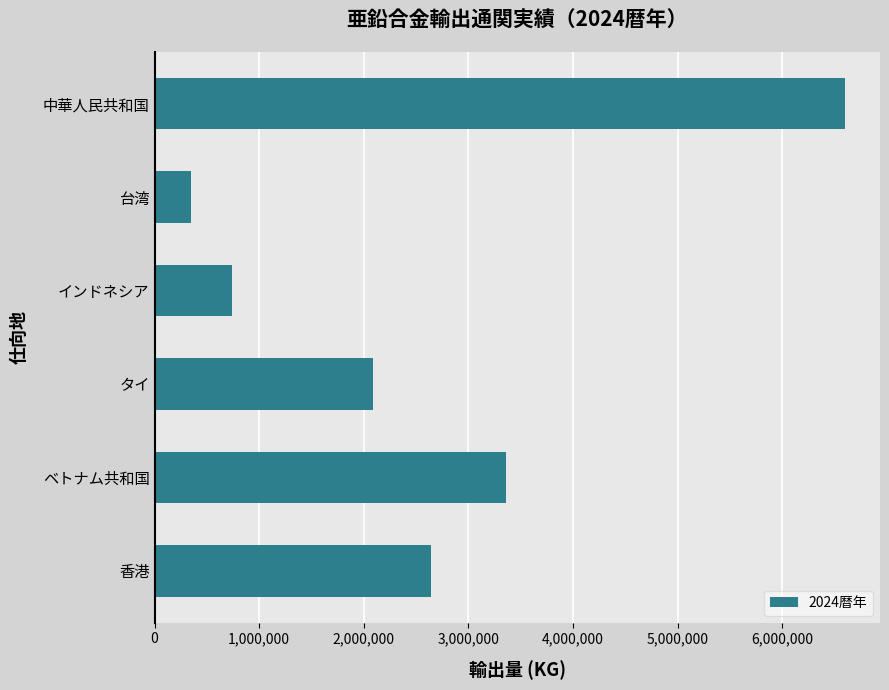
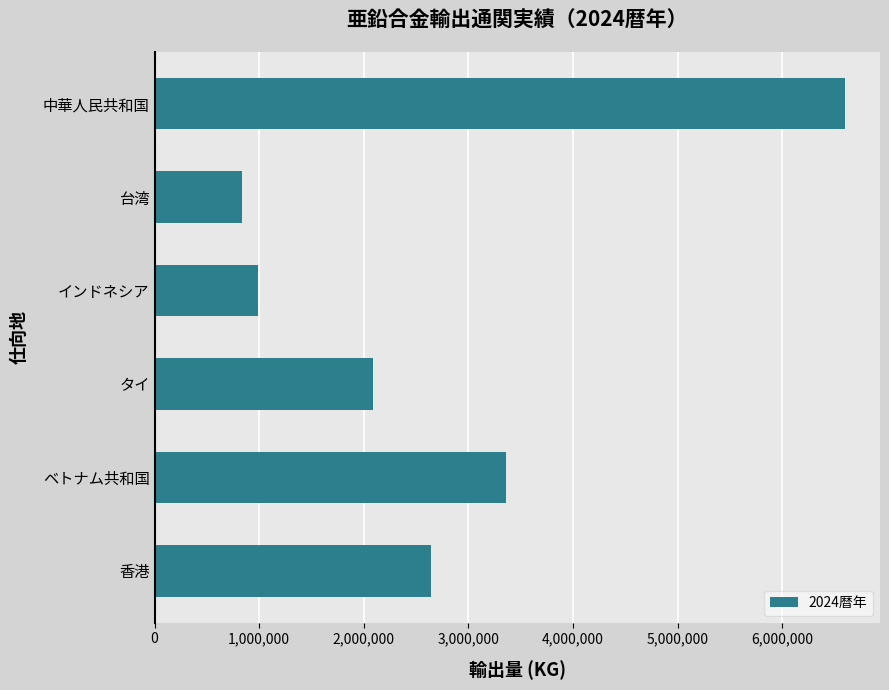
台湾: 350,000 -> 830,000
インドネシア: 740,000 -> 980,000
